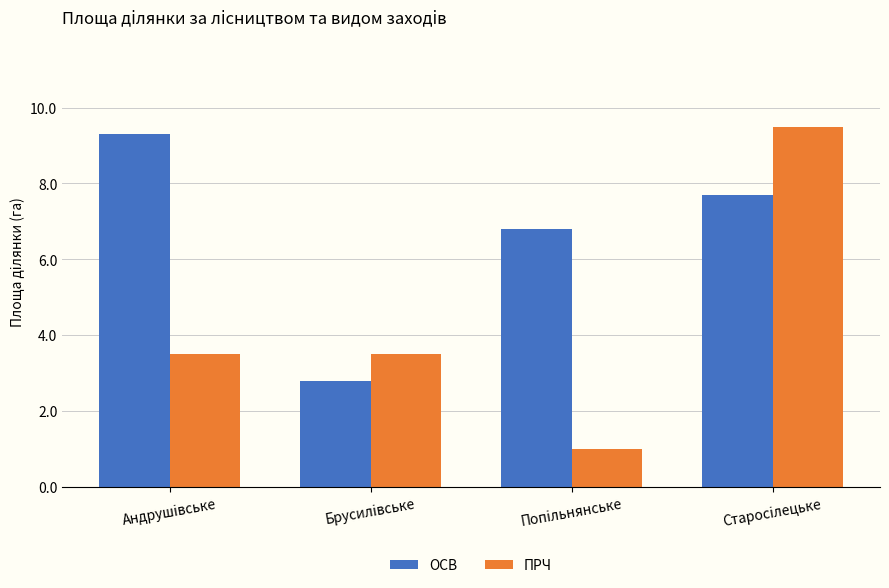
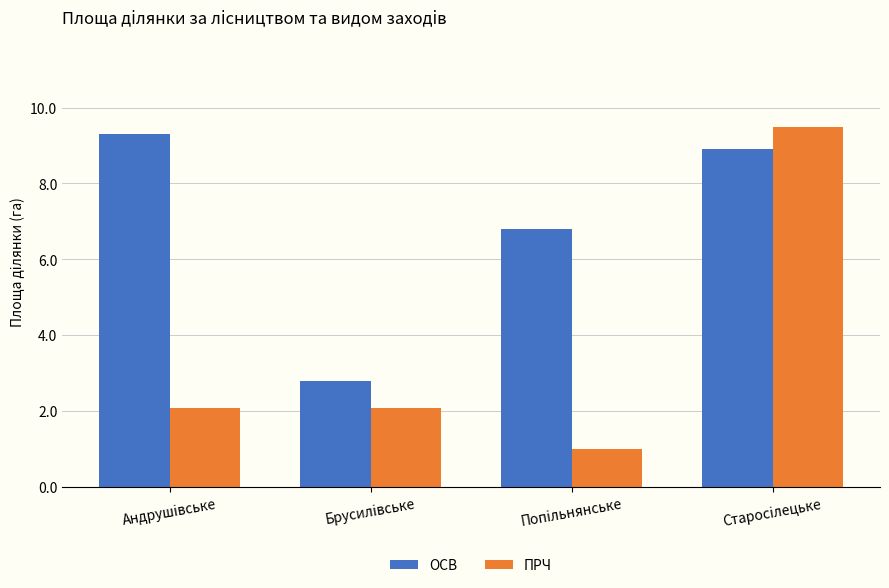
ПРЧ, Андрушівське: 3.5 -> 2.1
ПРЧ, Брусилівське: 3.5 -> 2.1
ОСВ, Старосілецьке: 7.7 -> 8.9
